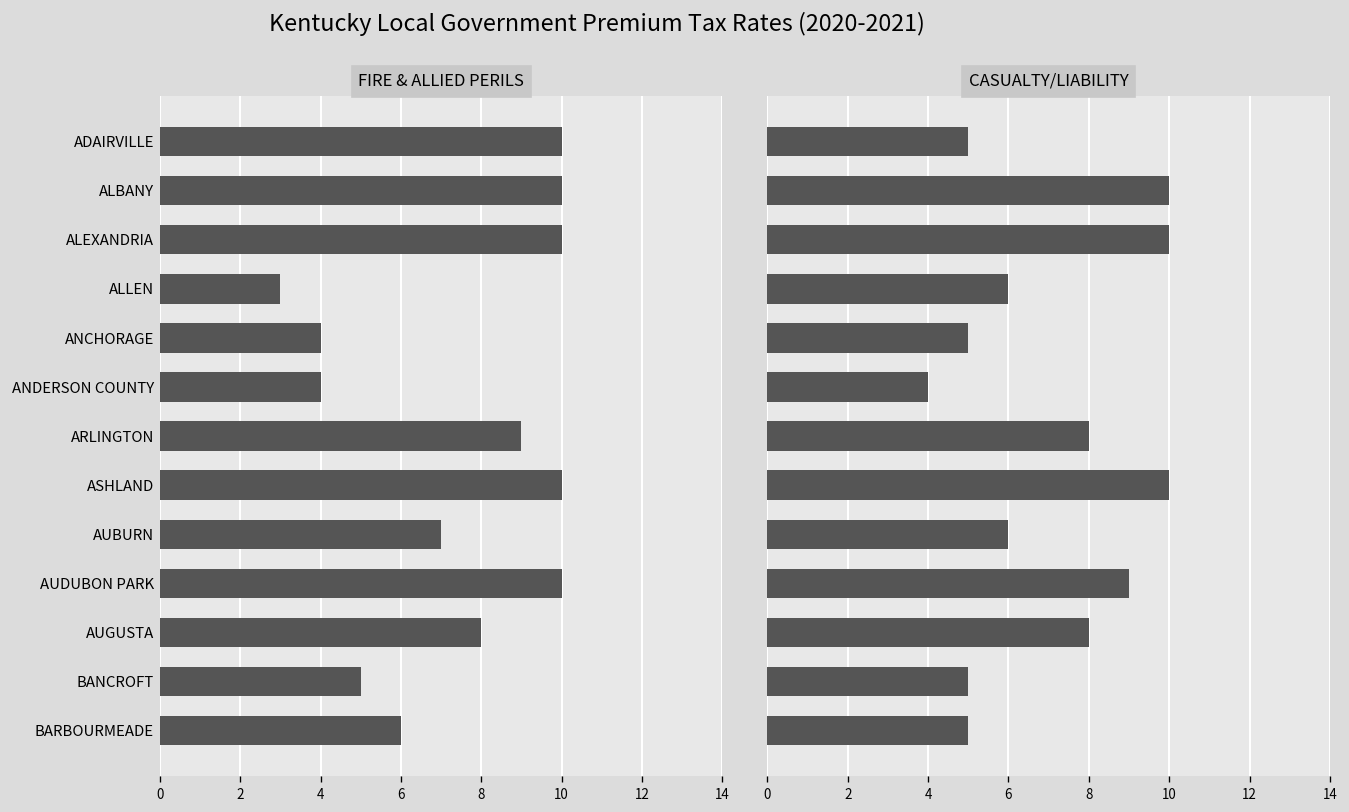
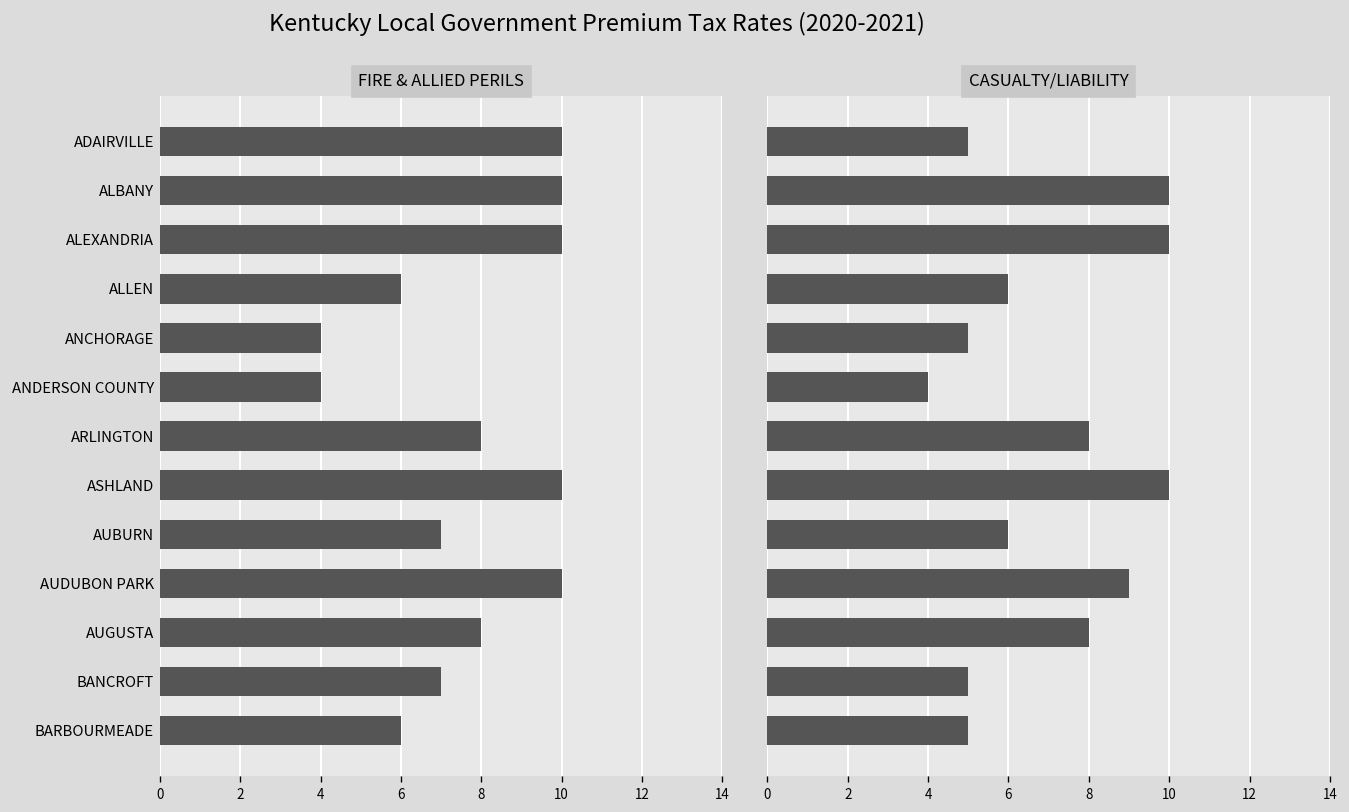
FIRE & ALLIED PERILS, ALLEN: 3 -> 6
FIRE & ALLIED PERILS, ARLINGTON: 9 -> 8
FIRE & ALLIED PERILS, BANCROFT: 5 -> 7
